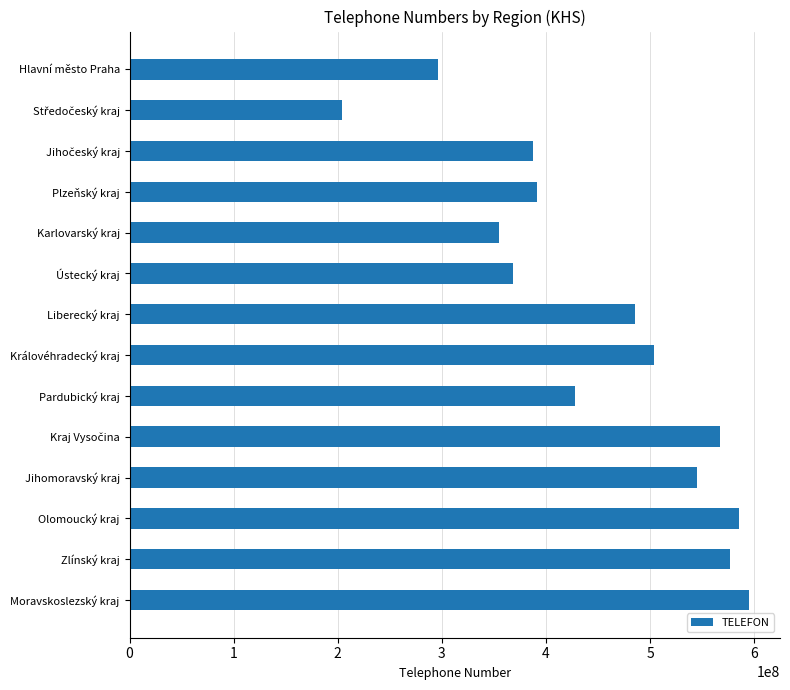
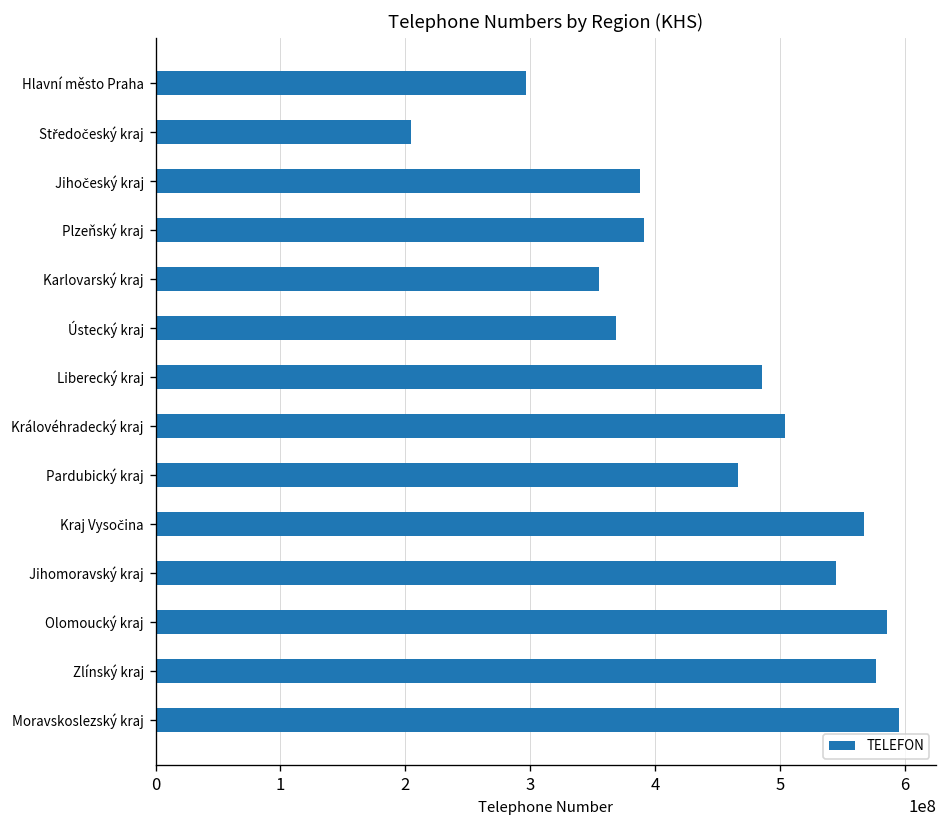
Pardubický kraj: 428000000 -> 466000000
